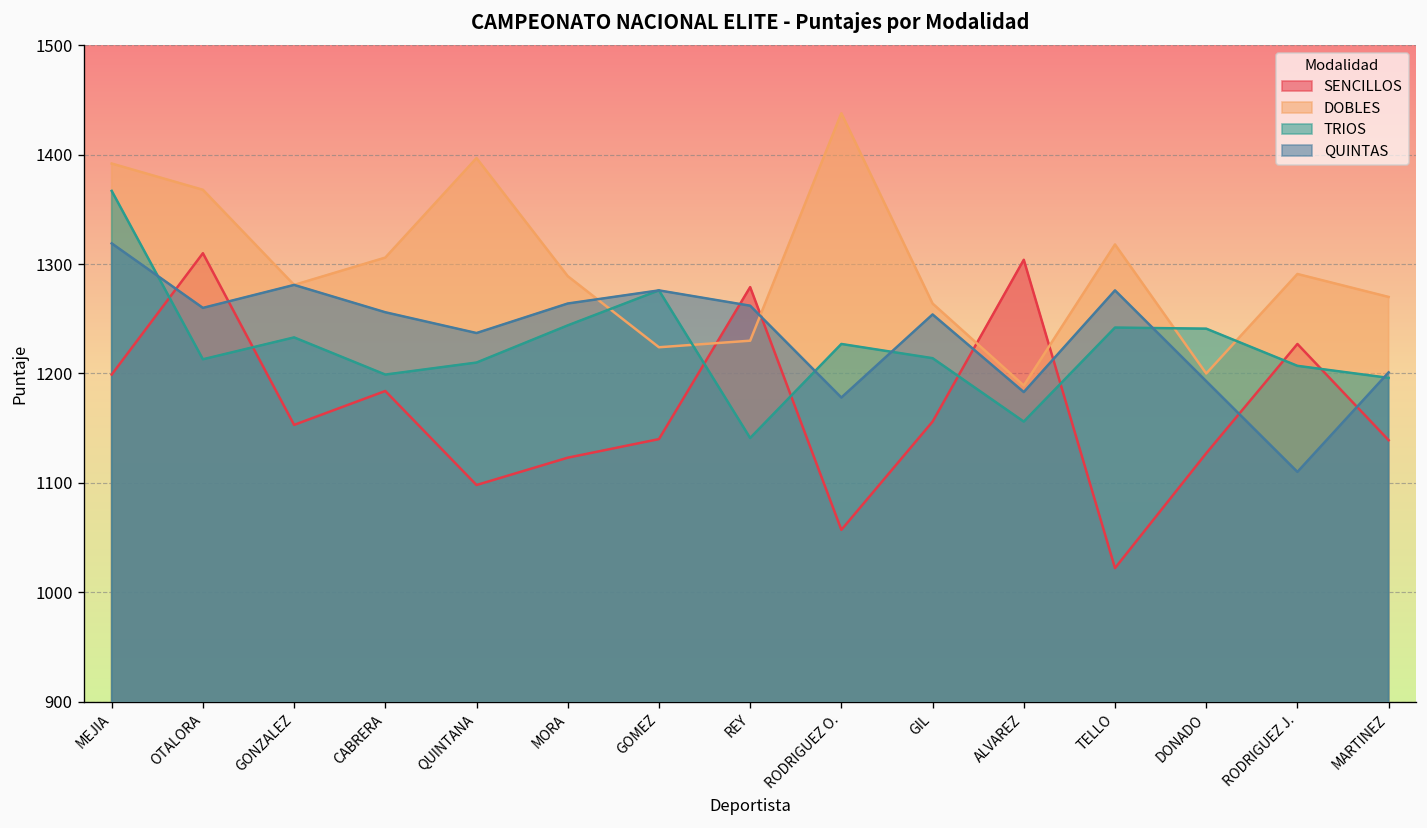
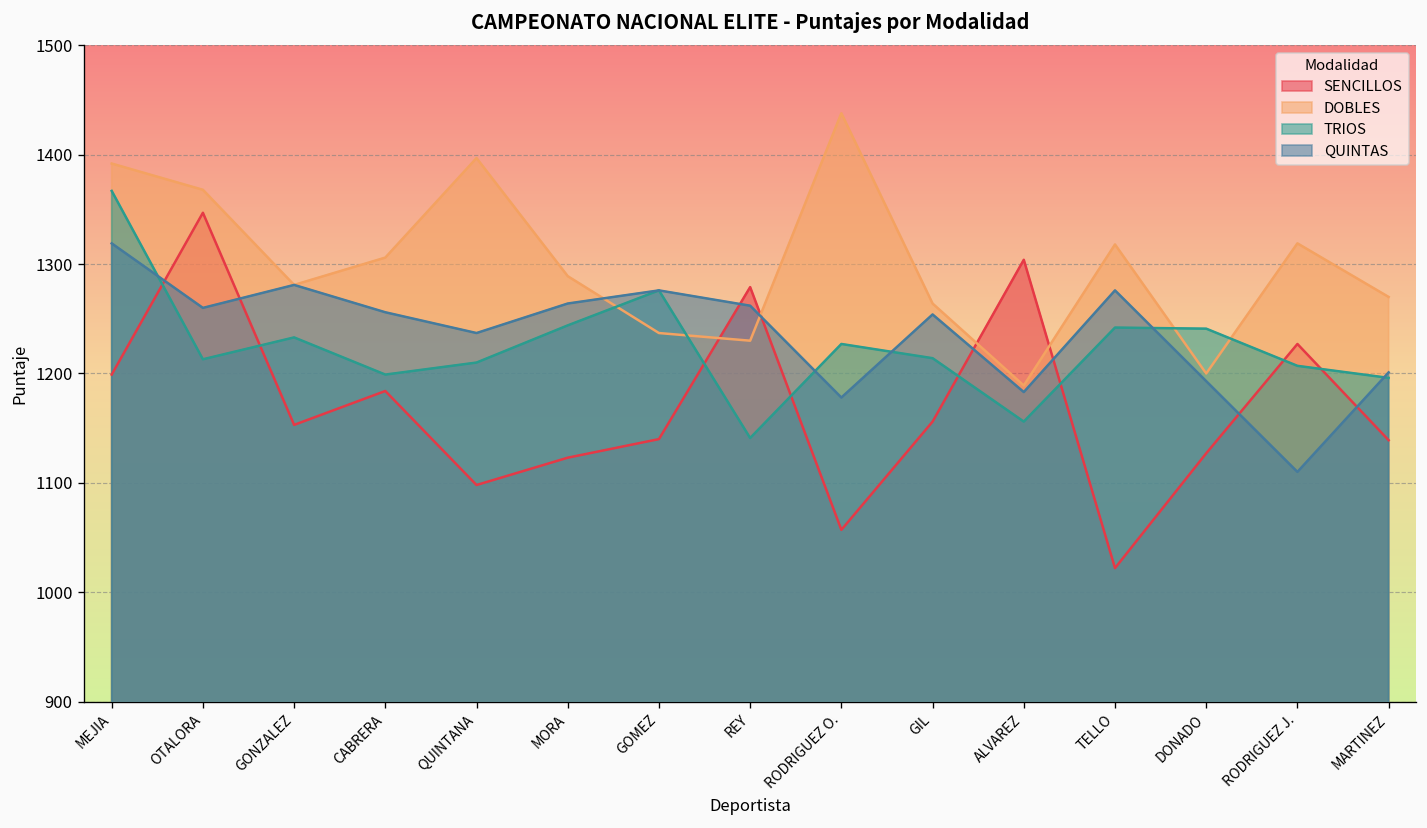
SENCILLOS, OTALORA: 1310 -> 1350
DOBLES, GOMEZ: 1220 -> 1240
DOBLES, RODRIGUEZ J.: 1290 -> 1320
